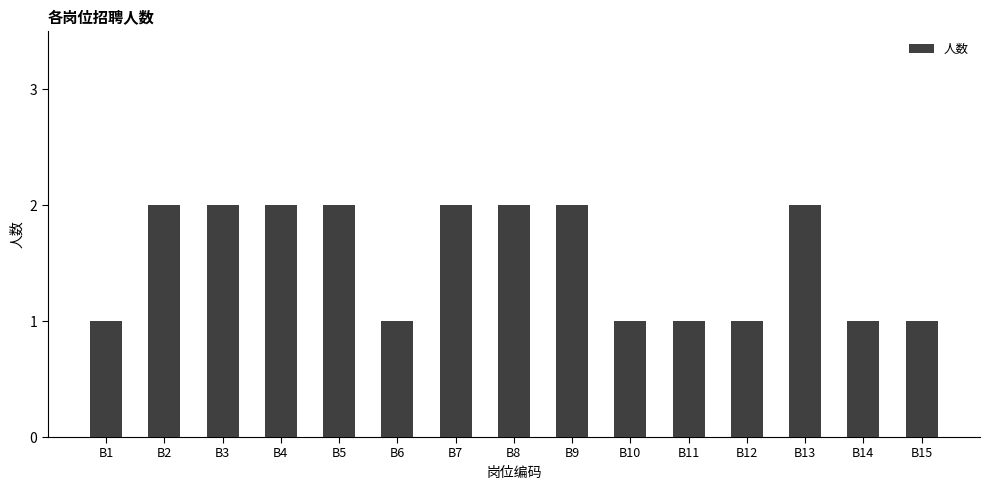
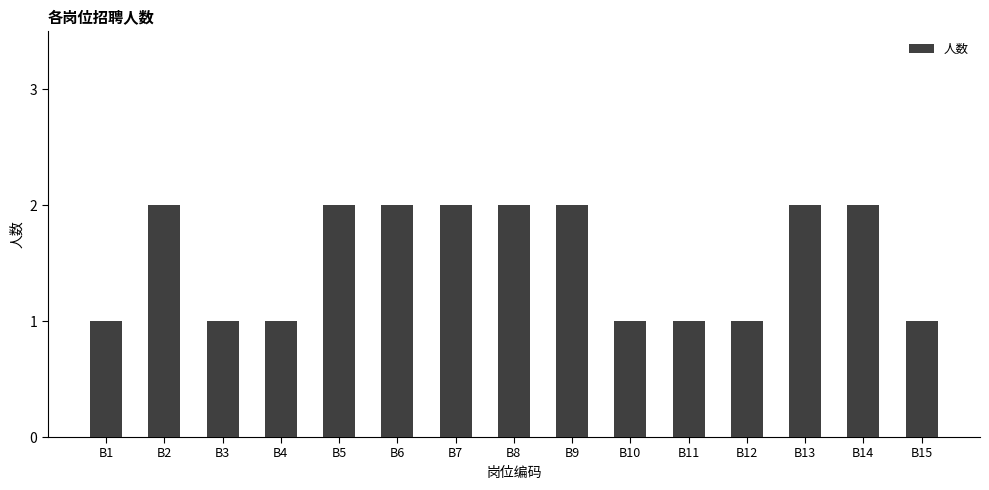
B3: 2 -> 1
B4: 2 -> 1
B6: 1 -> 2
B14: 1 -> 2
